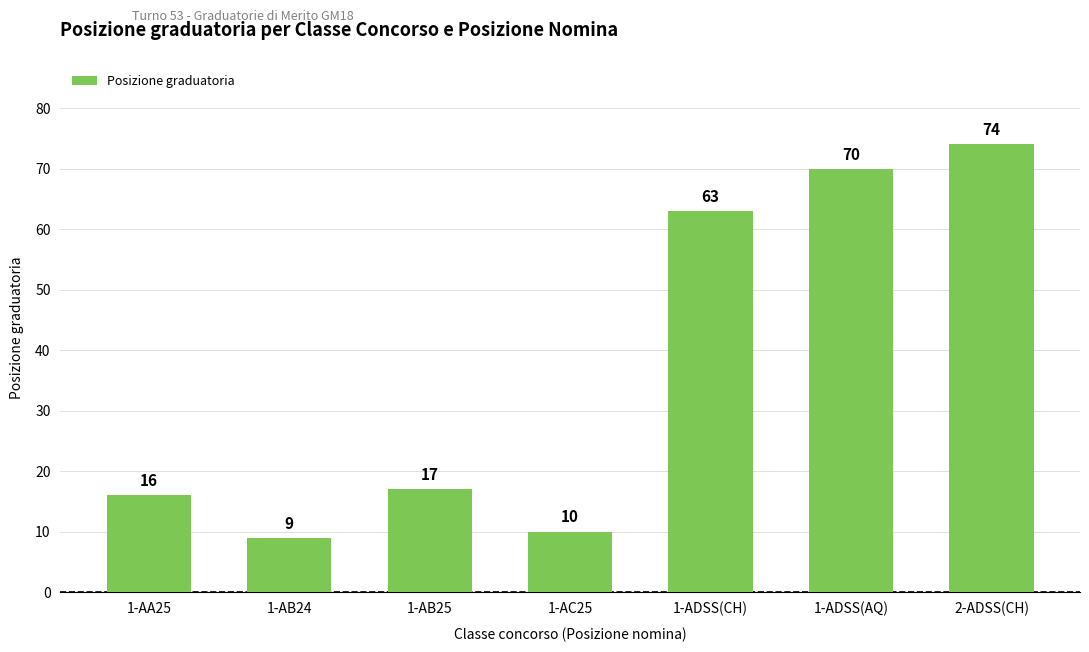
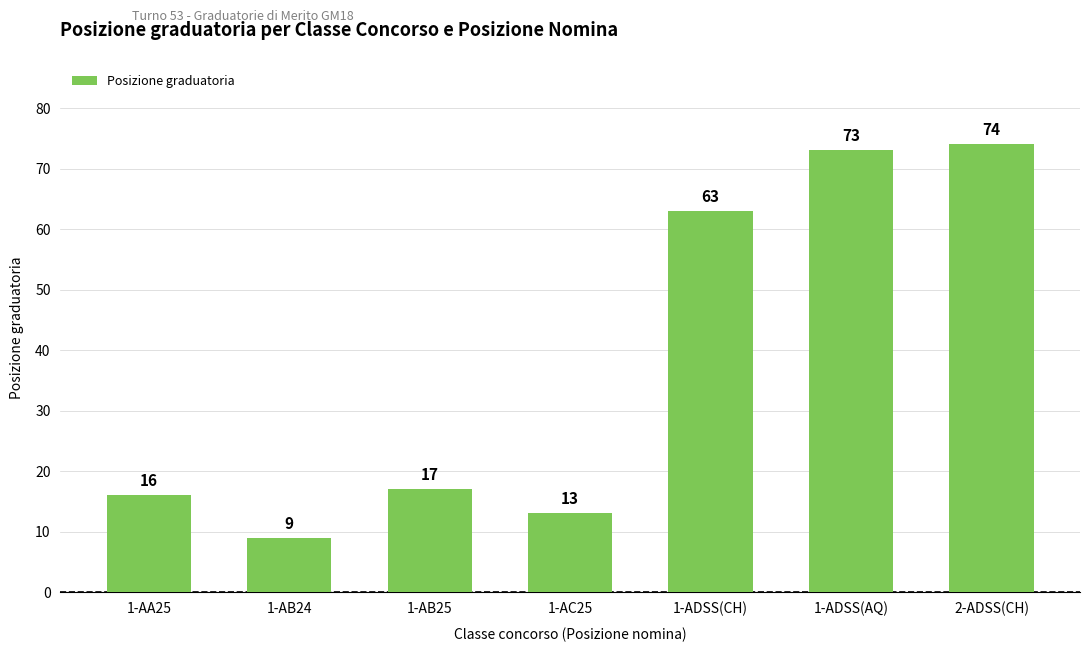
1-AC25: 10 -> 13
1-ADSS(AQ): 70 -> 73
